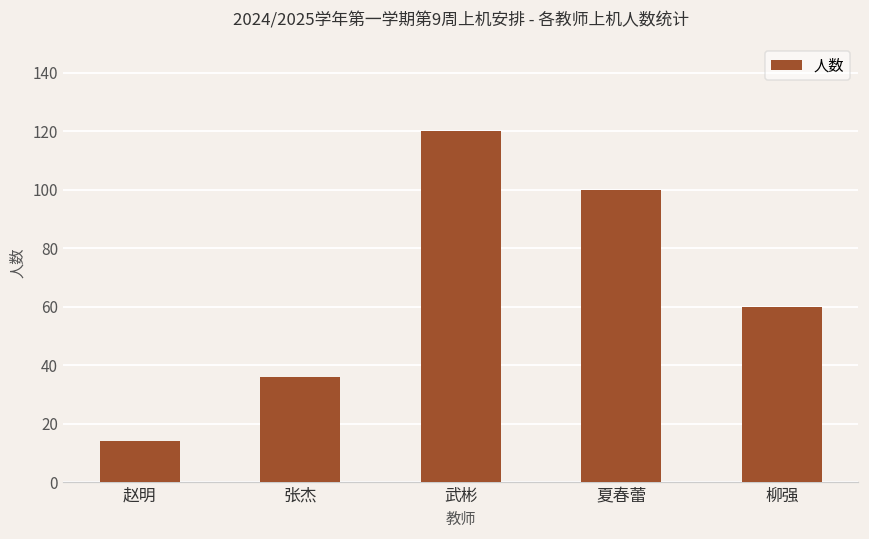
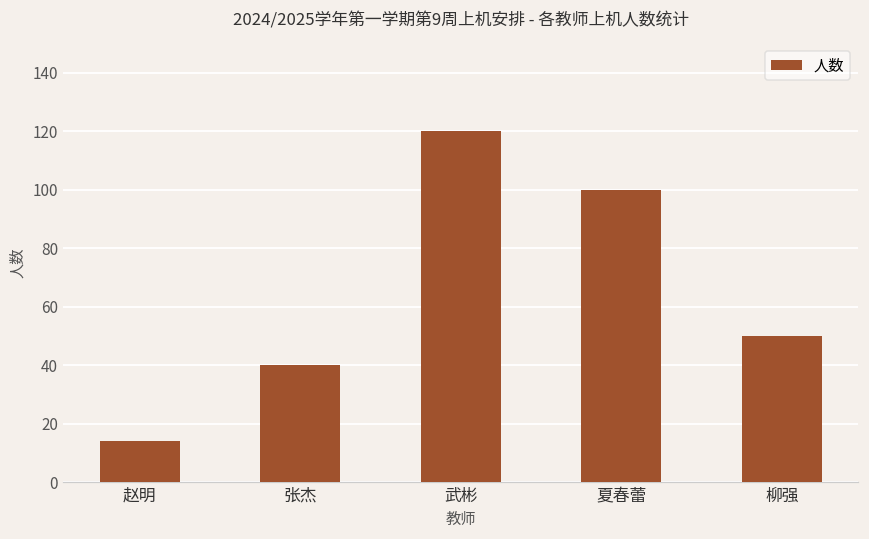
张杰: 36 -> 40
柳强: 60 -> 50
